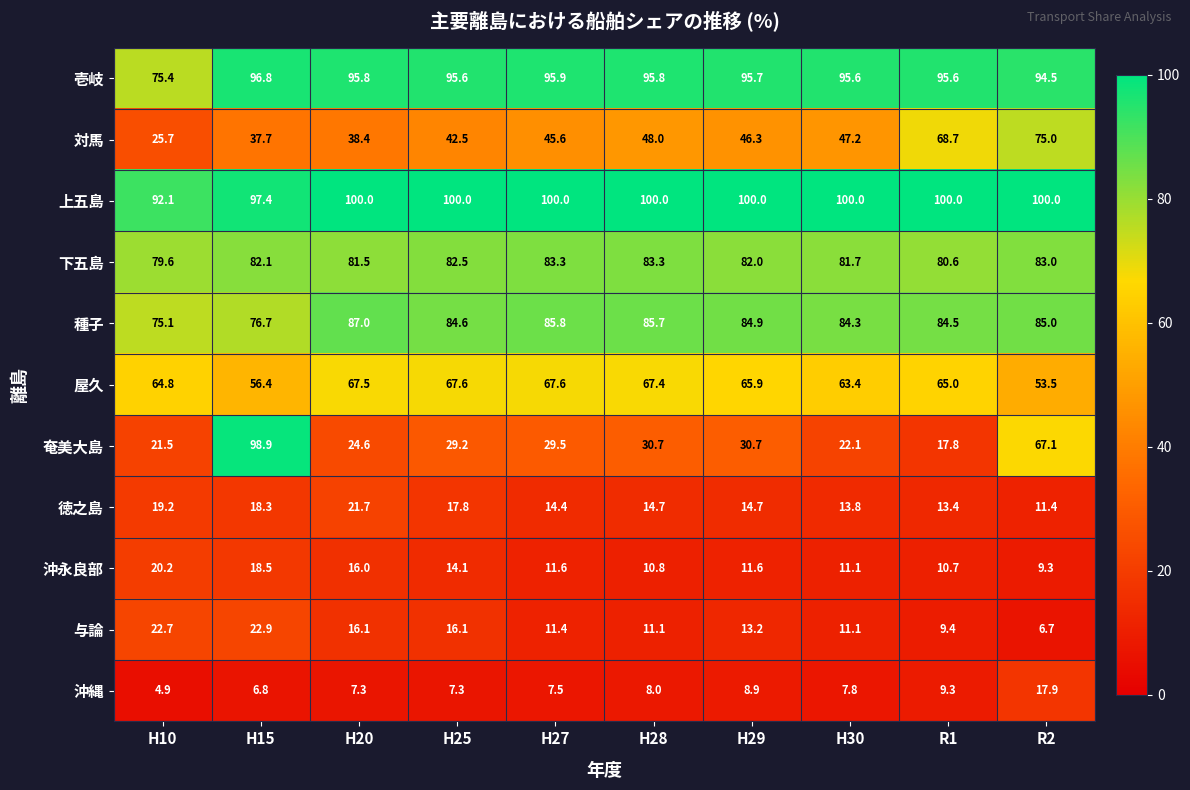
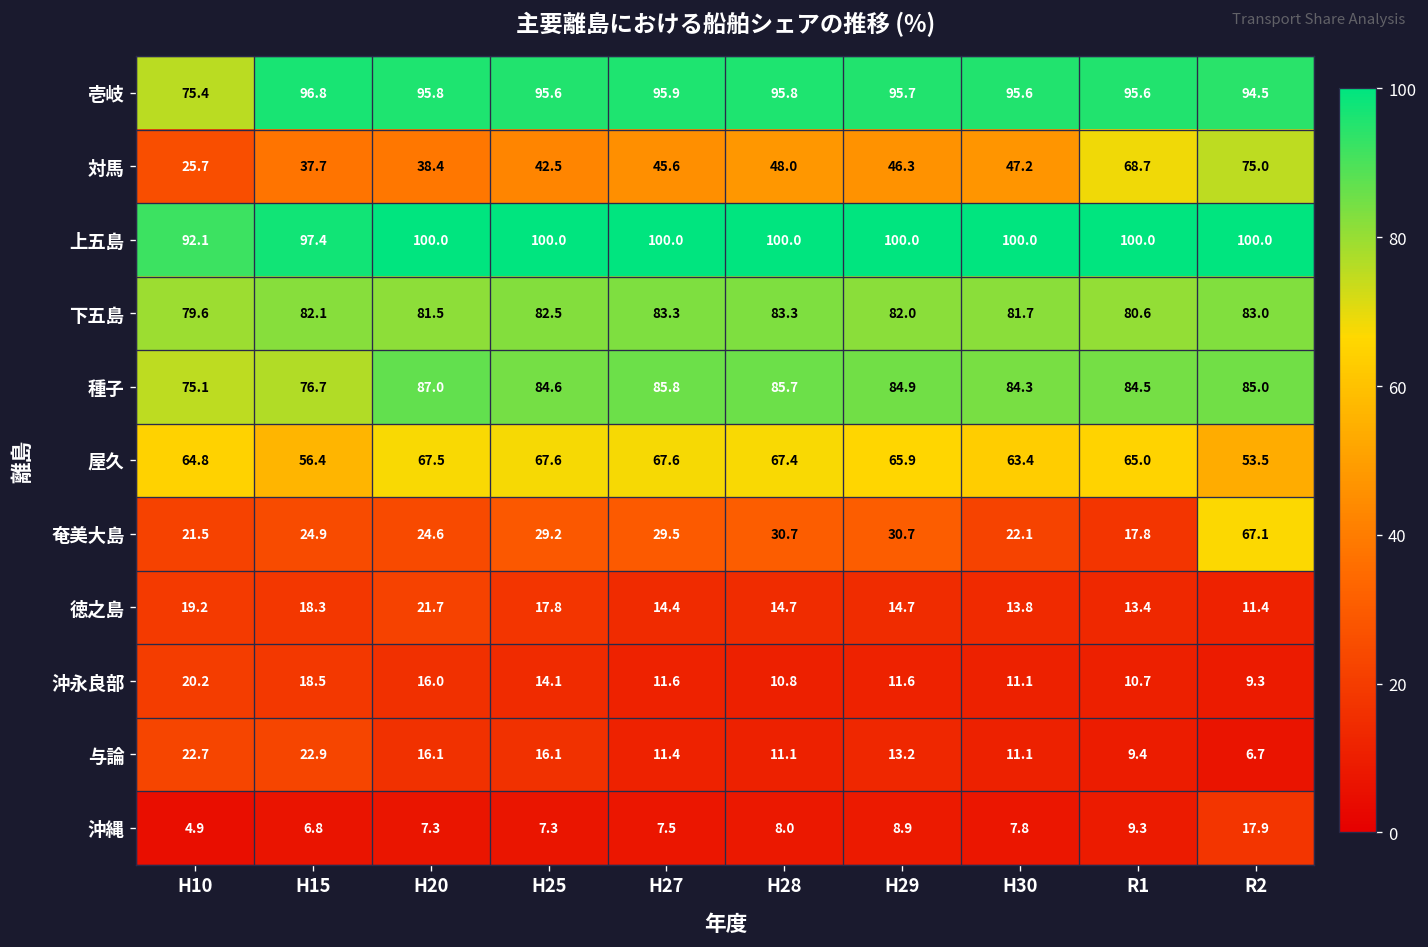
奄美大島, H15: 98.9 -> 24.9
